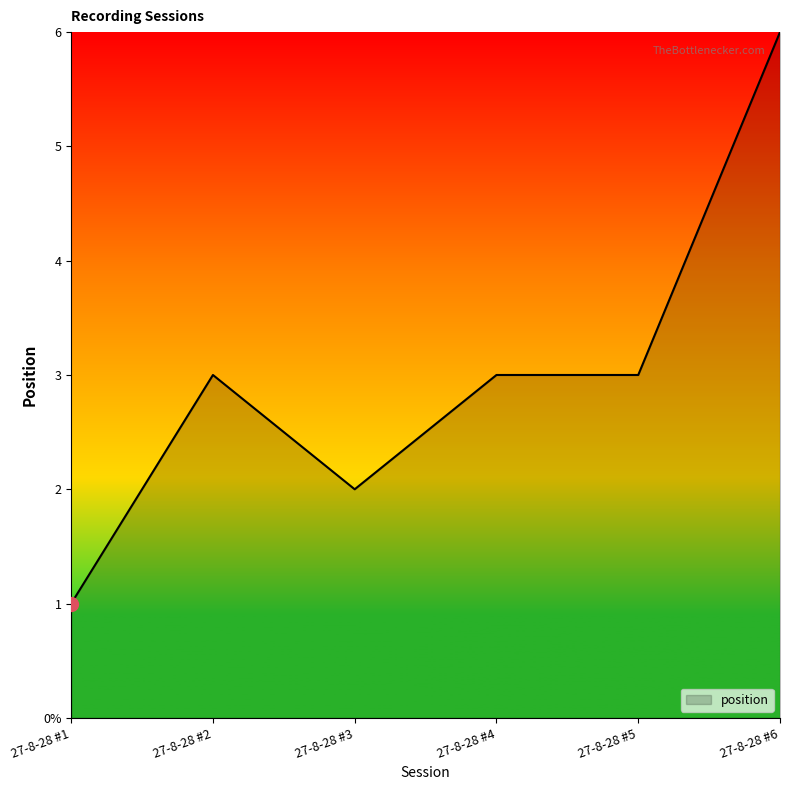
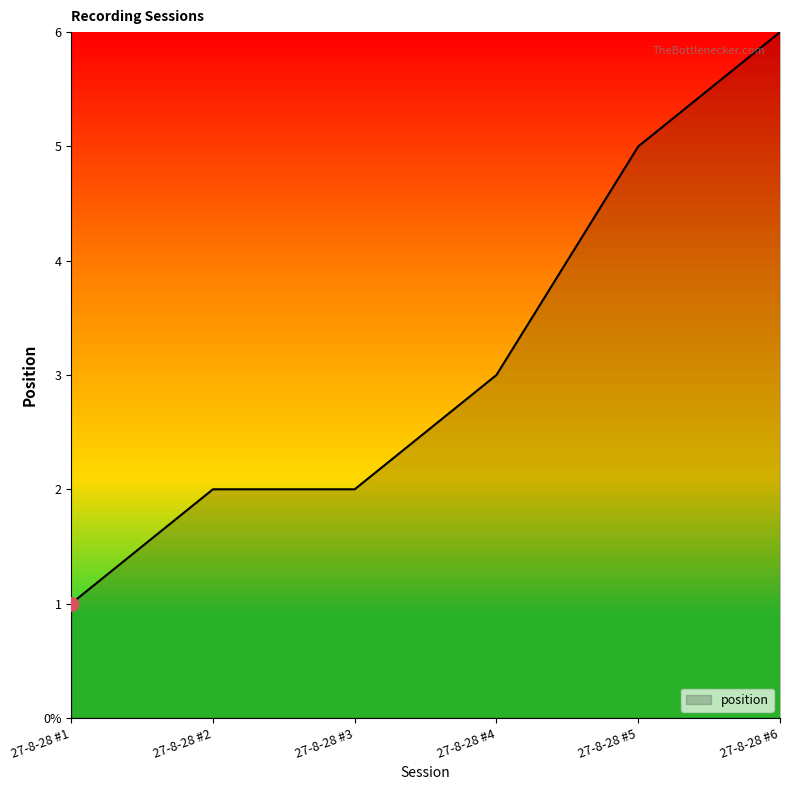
position, 27-8-28 #2: 3 -> 2
position, 27-8-28 #5: 3 -> 5
